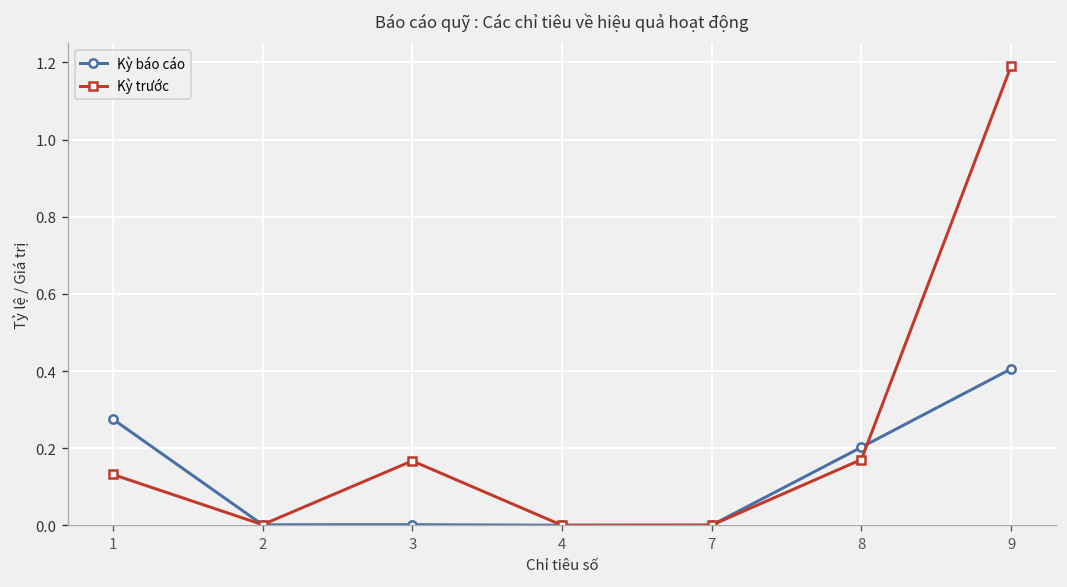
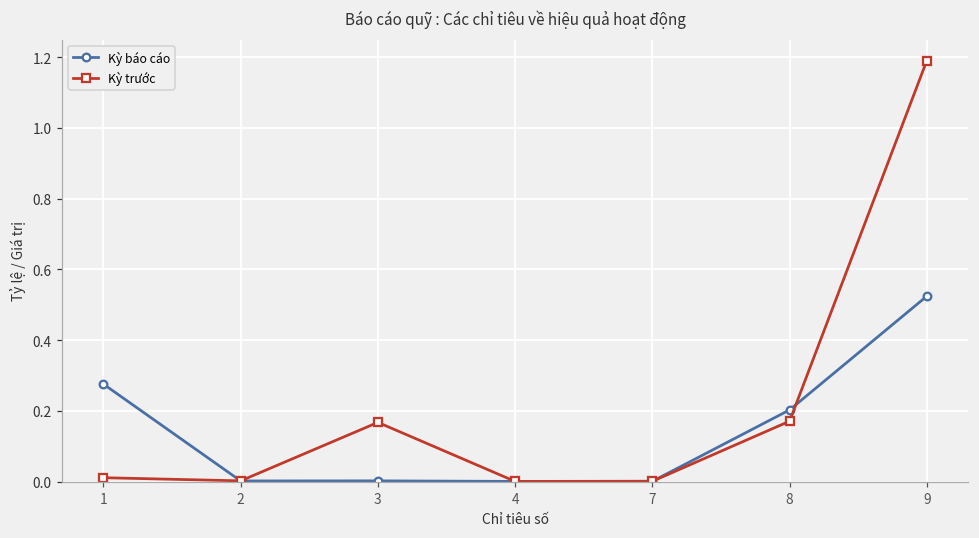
Kỳ trước, 1: 0.13 -> 0.01
Kỳ báo cáo, 9: 0.41 -> 0.52
